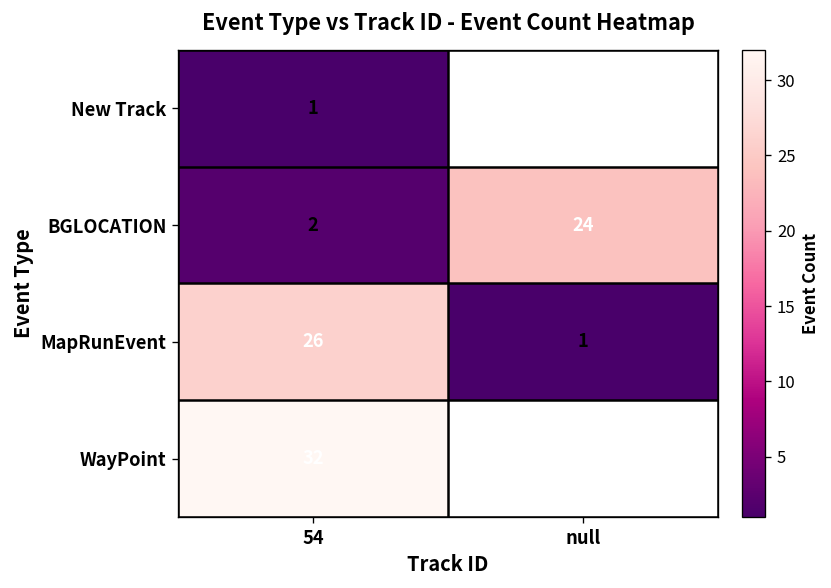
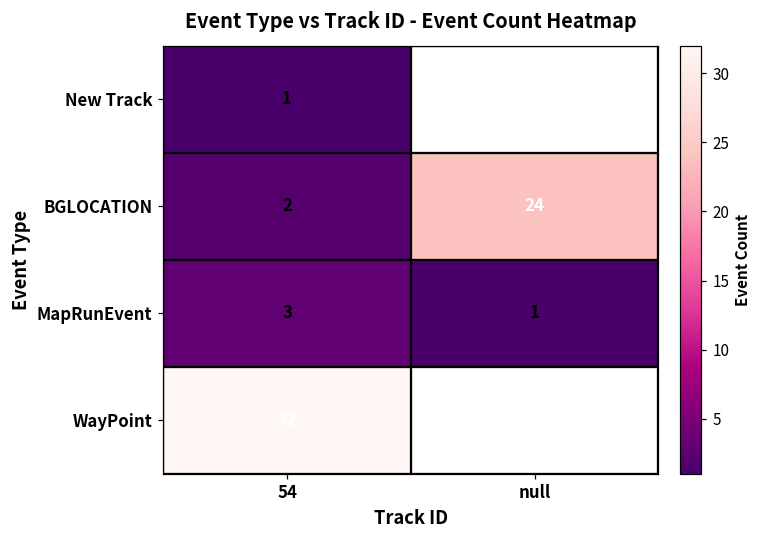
MapRunEvent, 54: 26 -> 3
